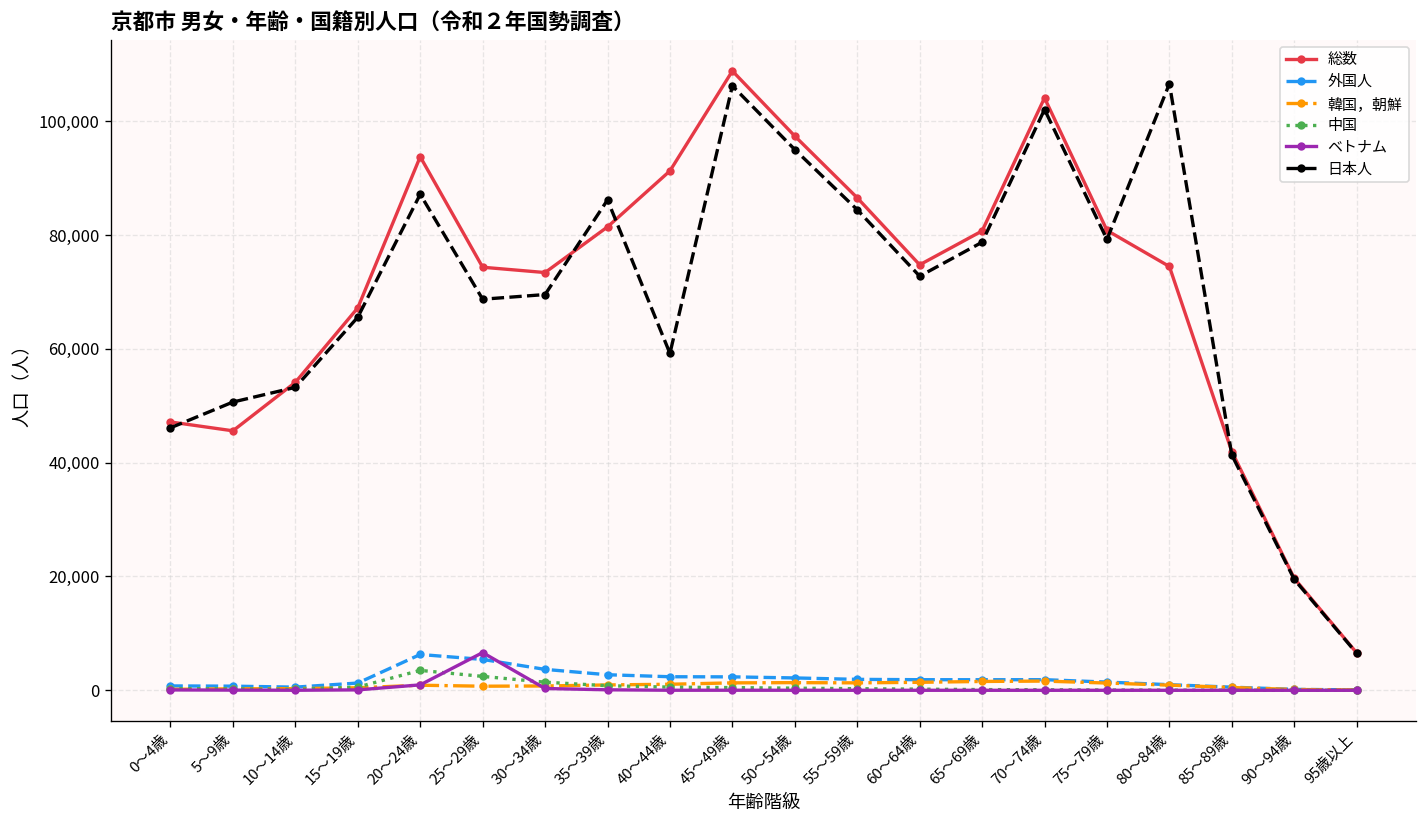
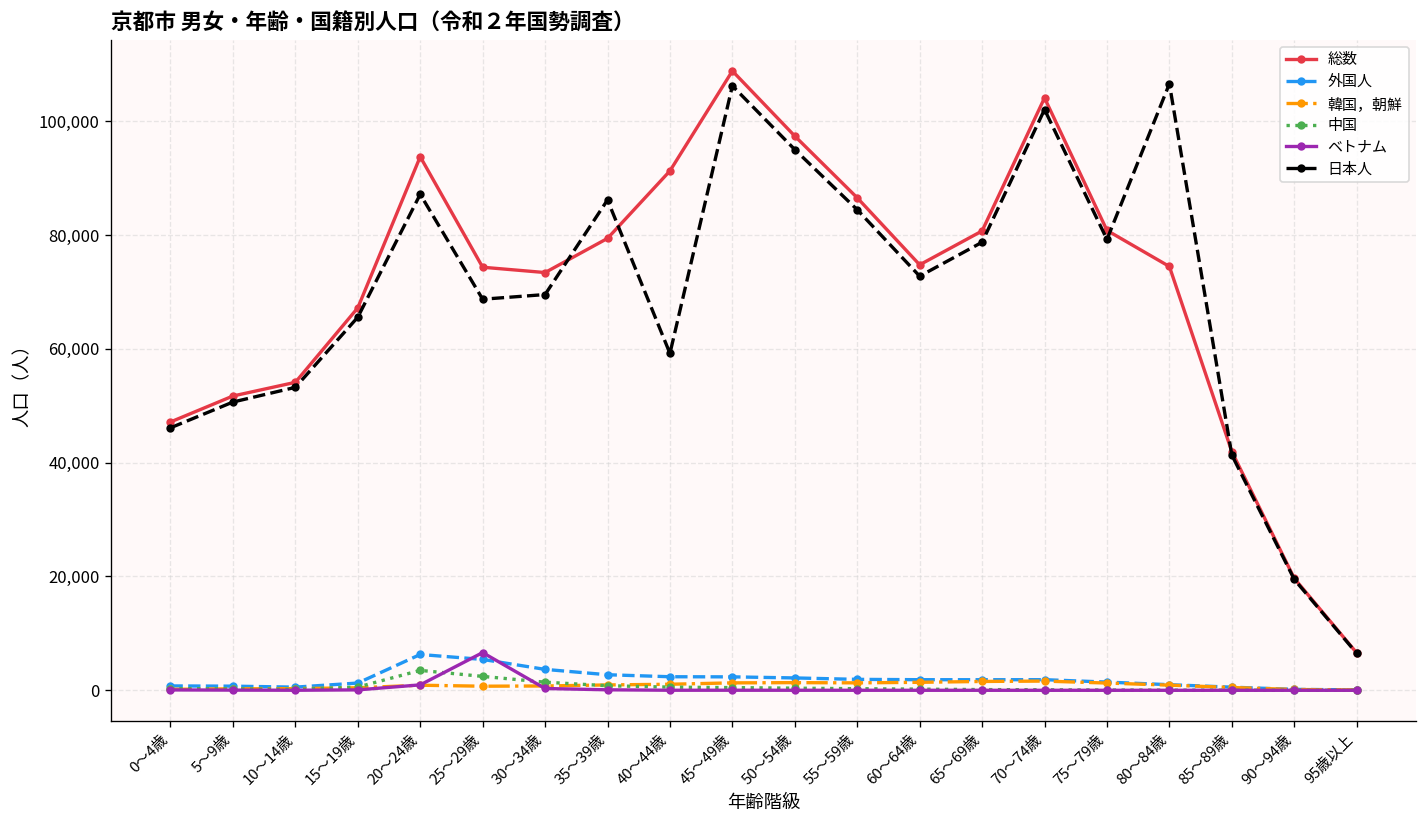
総数, 5～9歳: 46,000 -> 52,000
総数, 35～39歳: 81,000 -> 79,000
